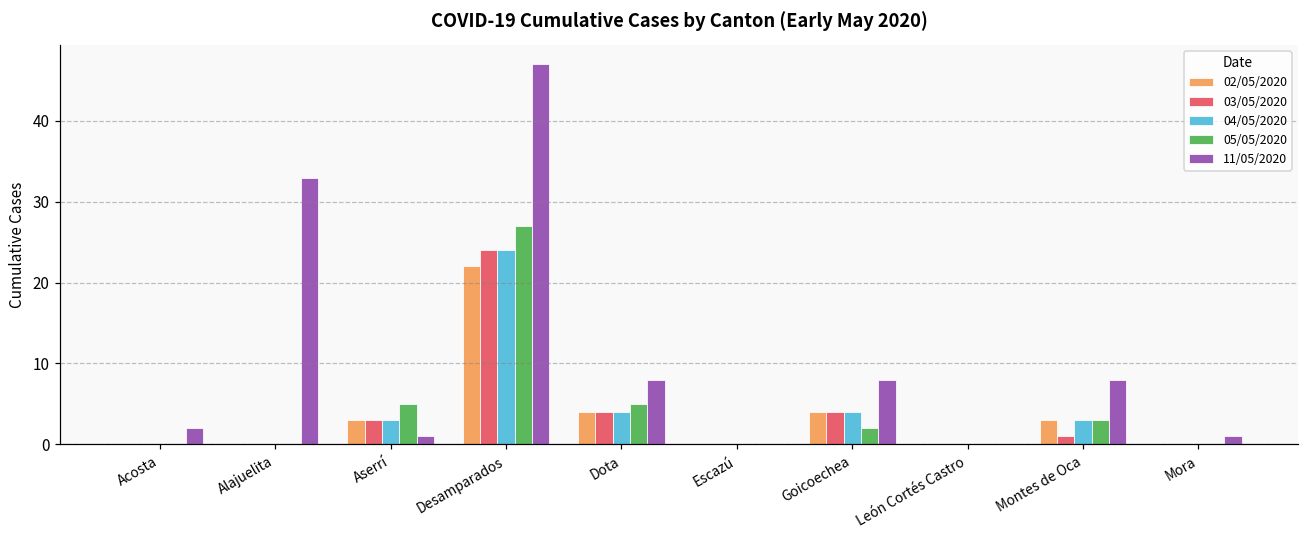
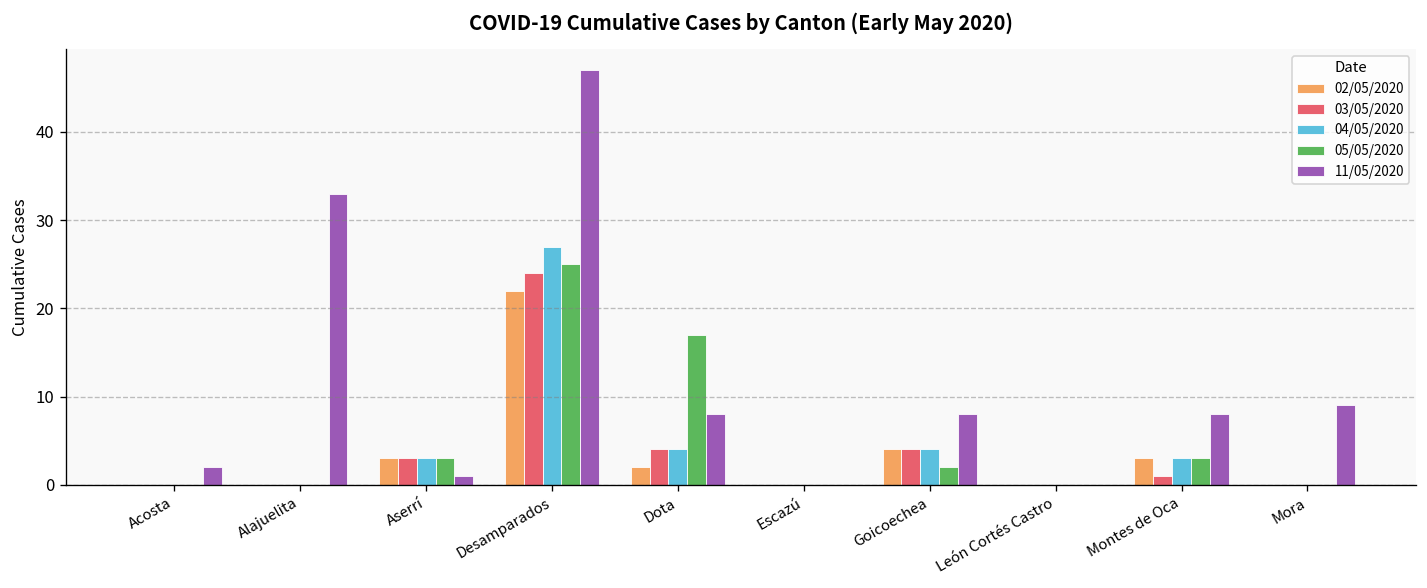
05/05/2020, Aserrí: 5 -> 3
04/05/2020, Desamparados: 24 -> 27
05/05/2020, Desamparados: 27 -> 25
02/05/2020, Dota: 4 -> 2
05/05/2020, Dota: 5 -> 17
11/05/2020, Mora: 1 -> 9
